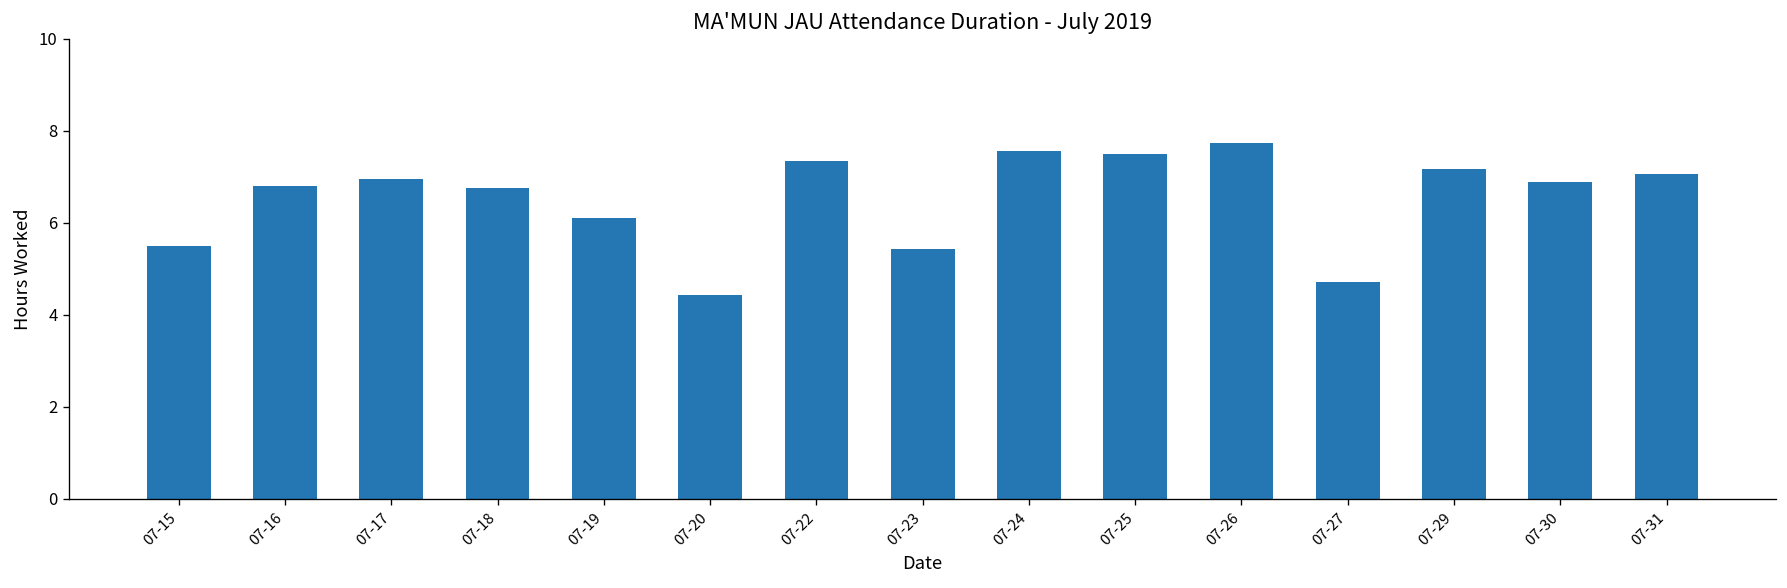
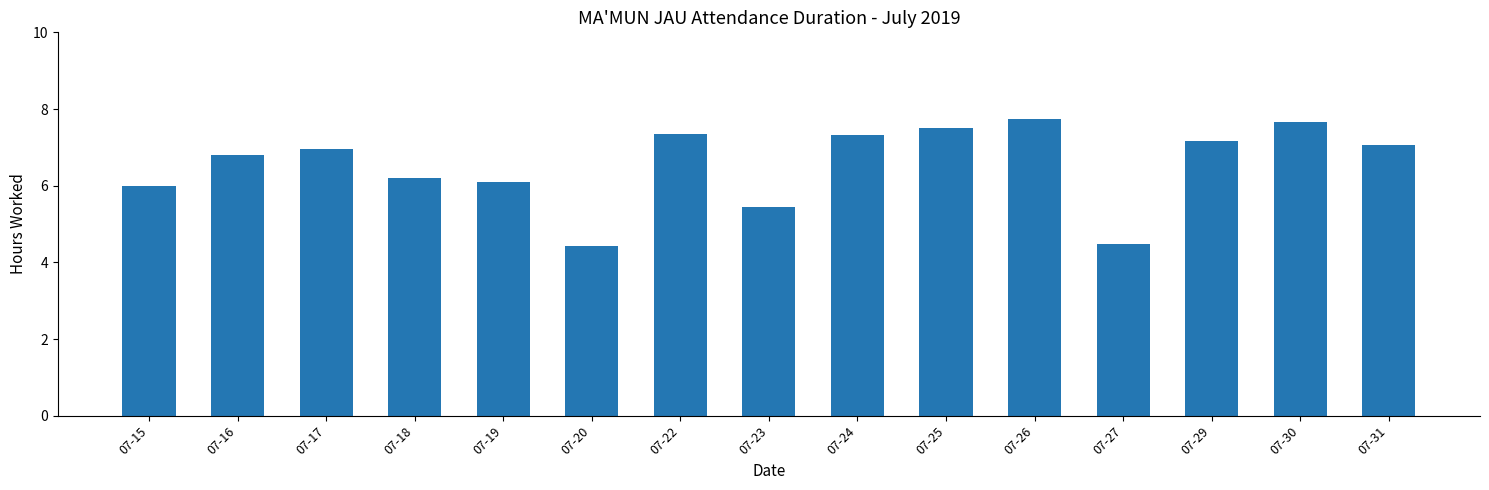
07-15: 5.5 -> 6.0
07-18: 6.8 -> 6.2
07-24: 7.6 -> 7.3
07-27: 4.7 -> 4.5
07-30: 6.9 -> 7.7
